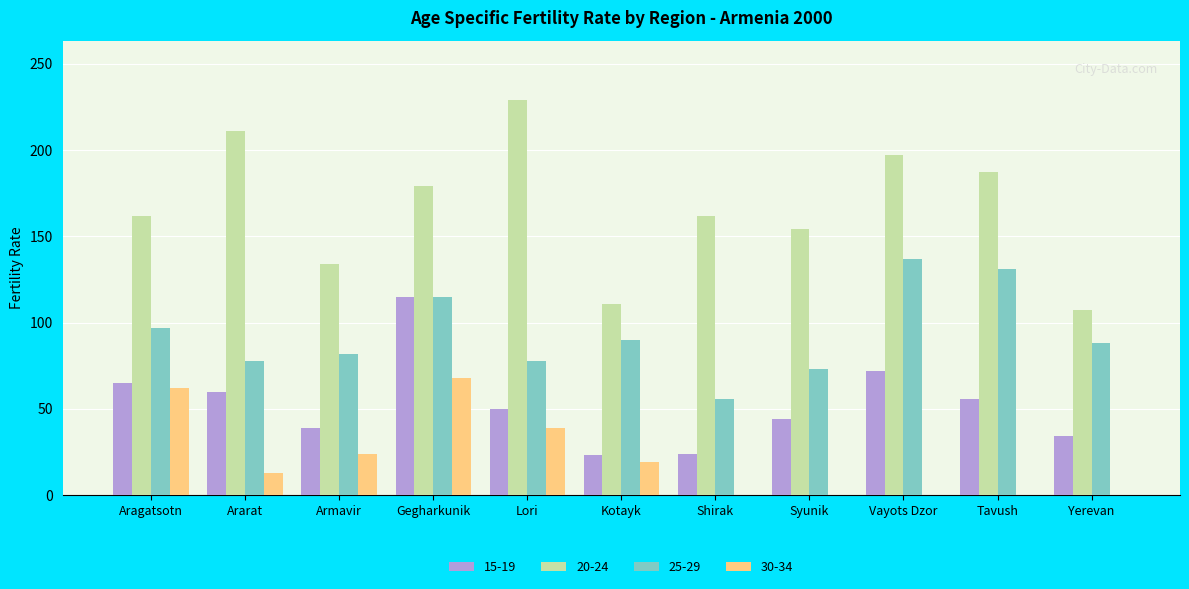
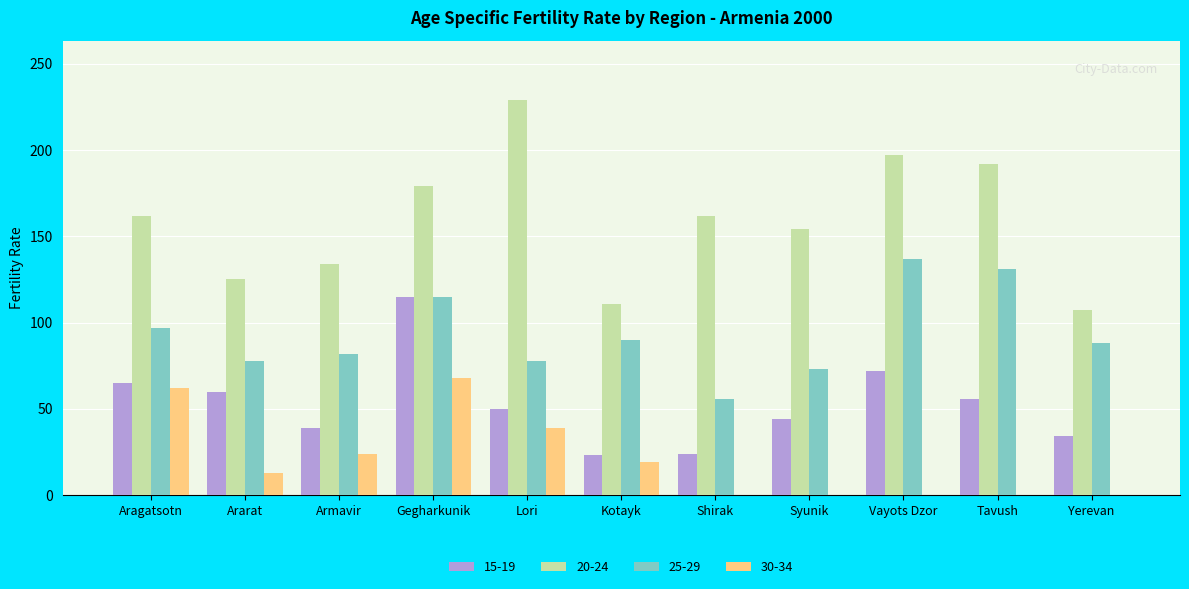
20-24, Ararat: 211 -> 125
20-24, Tavush: 187 -> 192
